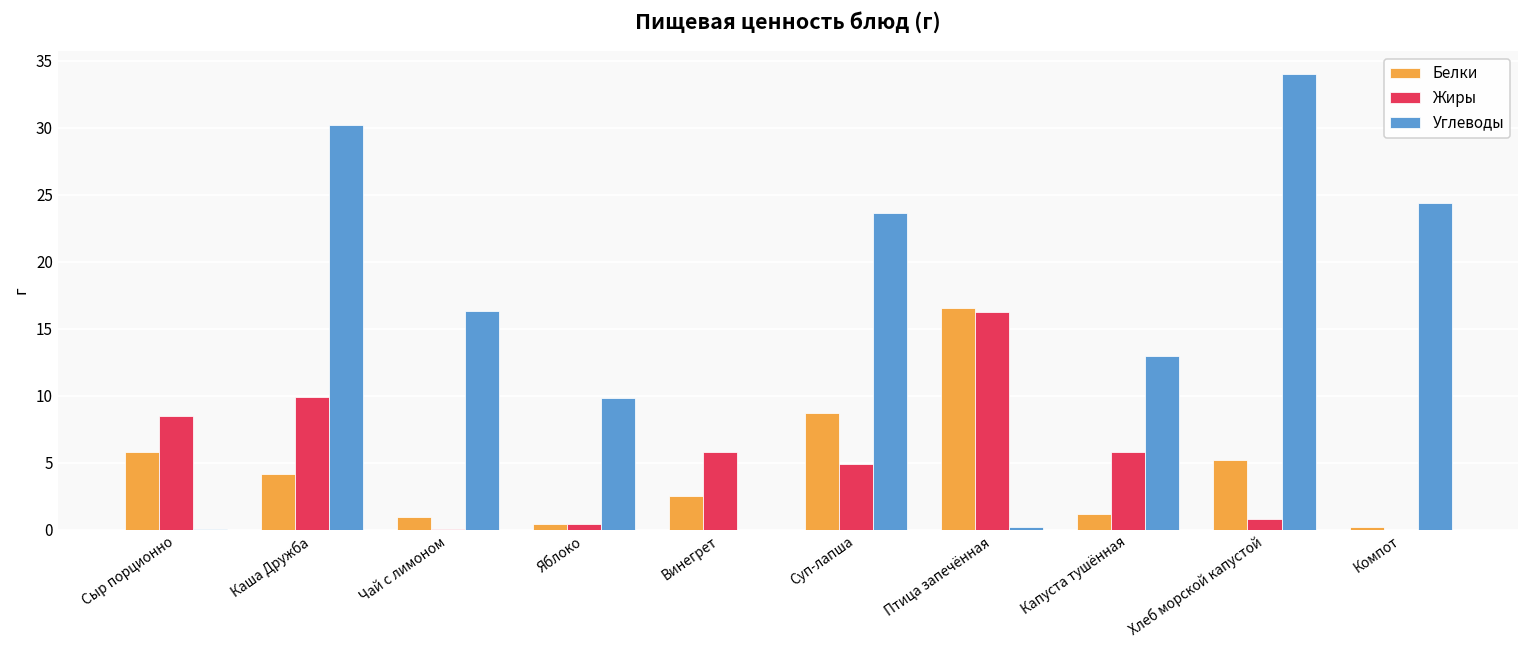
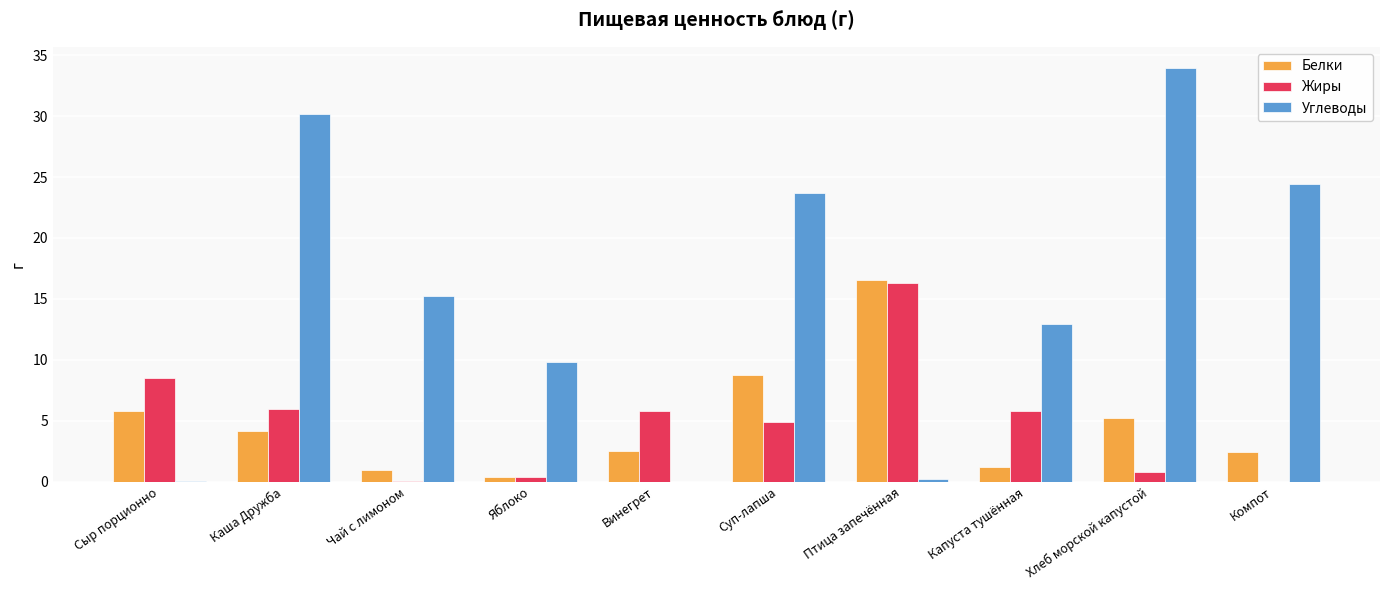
Жиры, Каша Дружба: 9.9 -> 5.9
Углеводы, Чай с лимоном: 16.4 -> 15.2
Белки, Компот: 0.2 -> 2.4
